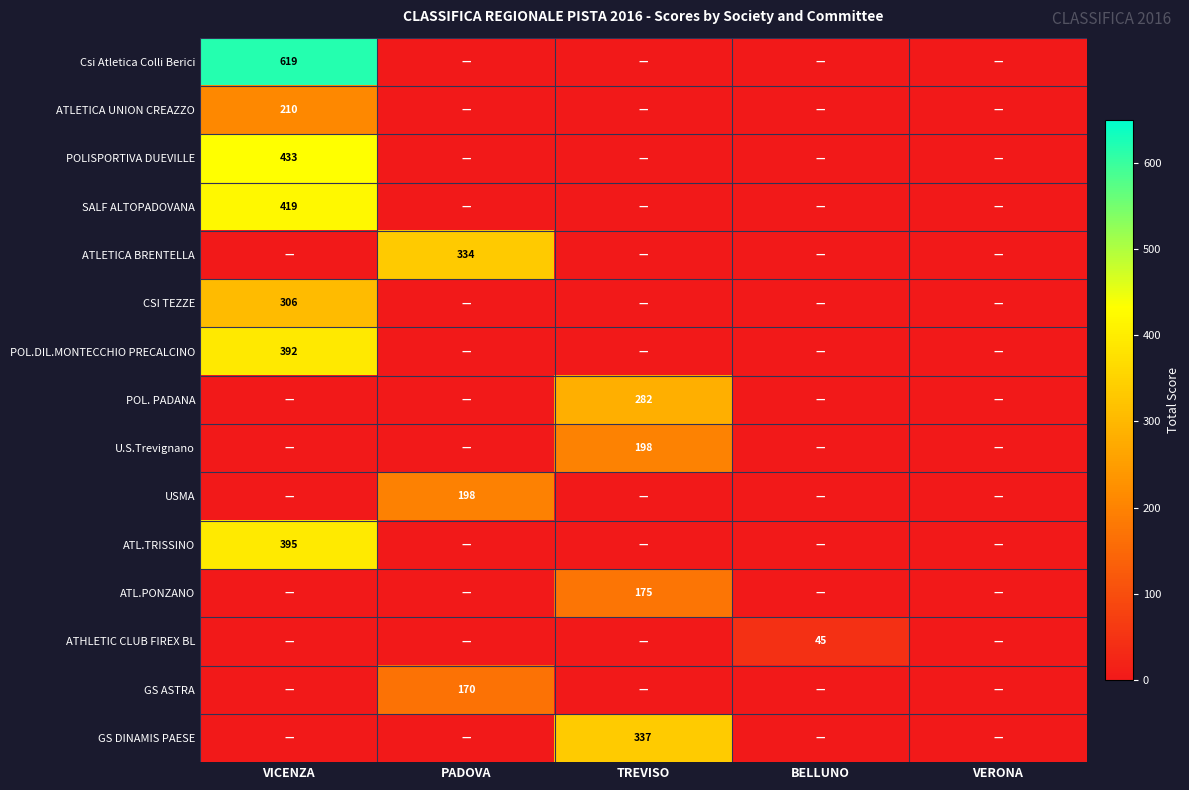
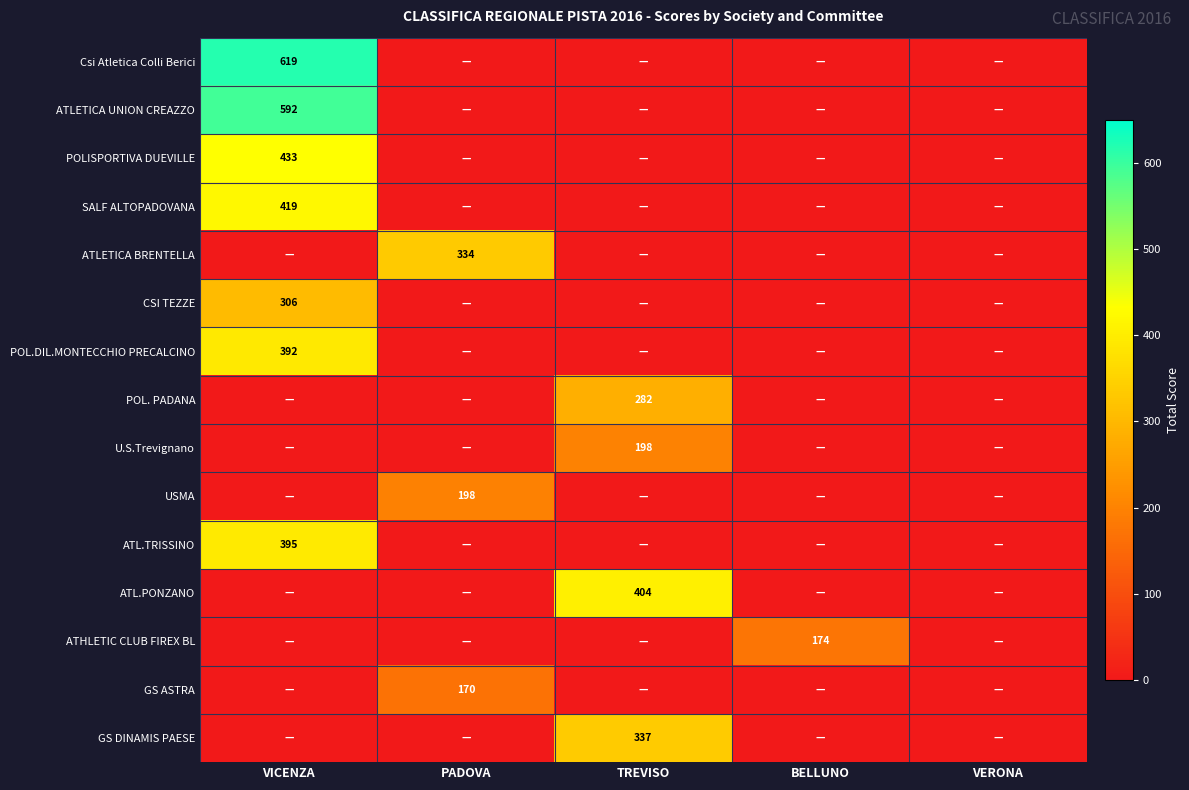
ATLETICA UNION CREAZZO, VICENZA: 210 -> 592
ATL.PONZANO, TREVISO: 175 -> 404
ATHLETIC CLUB FIREX BL, BELLUNO: 45 -> 174
